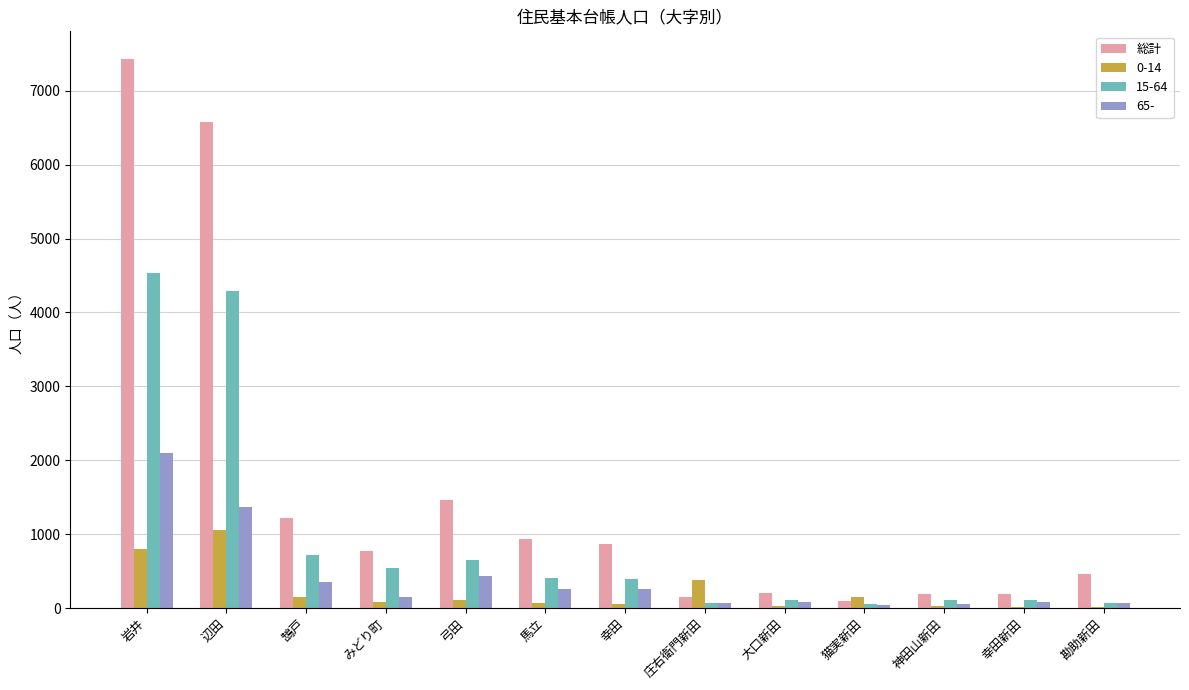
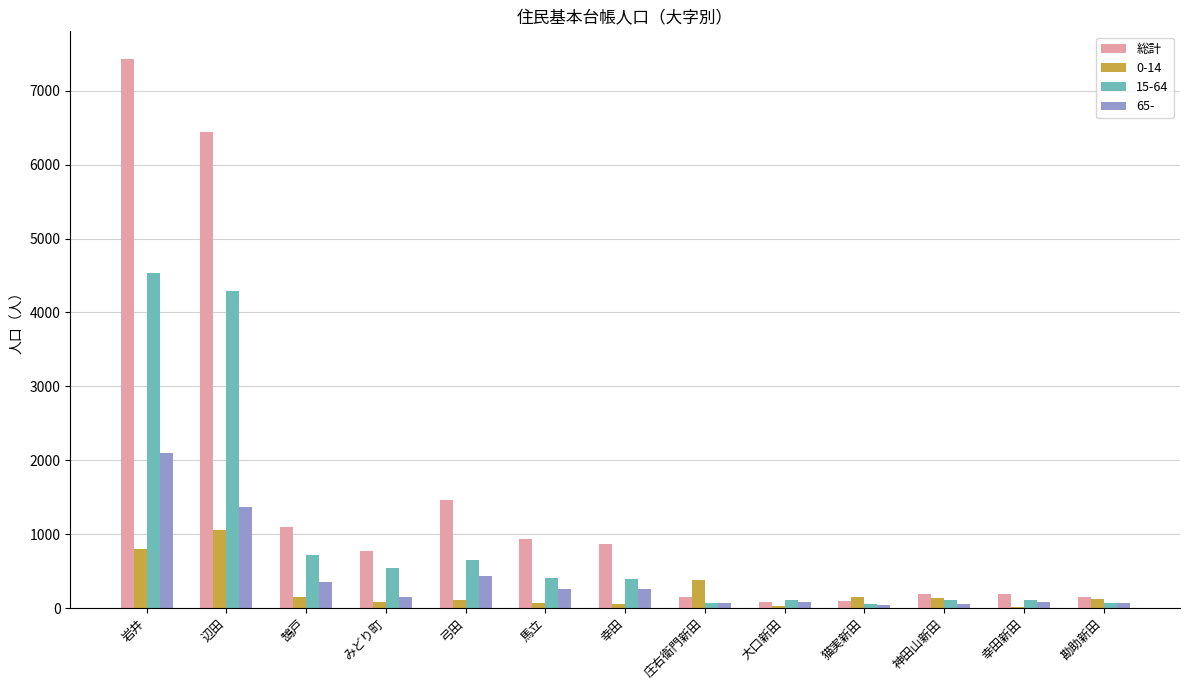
総計, 辺田: 6600 -> 6400
総計, 鵠戸: 1200 -> 1100
総計, 大口新田: 200 -> 100
0-14, 神田山新田: 0 -> 100
総計, 勘助新田: 500 -> 100
0-14, 勘助新田: 0 -> 100
